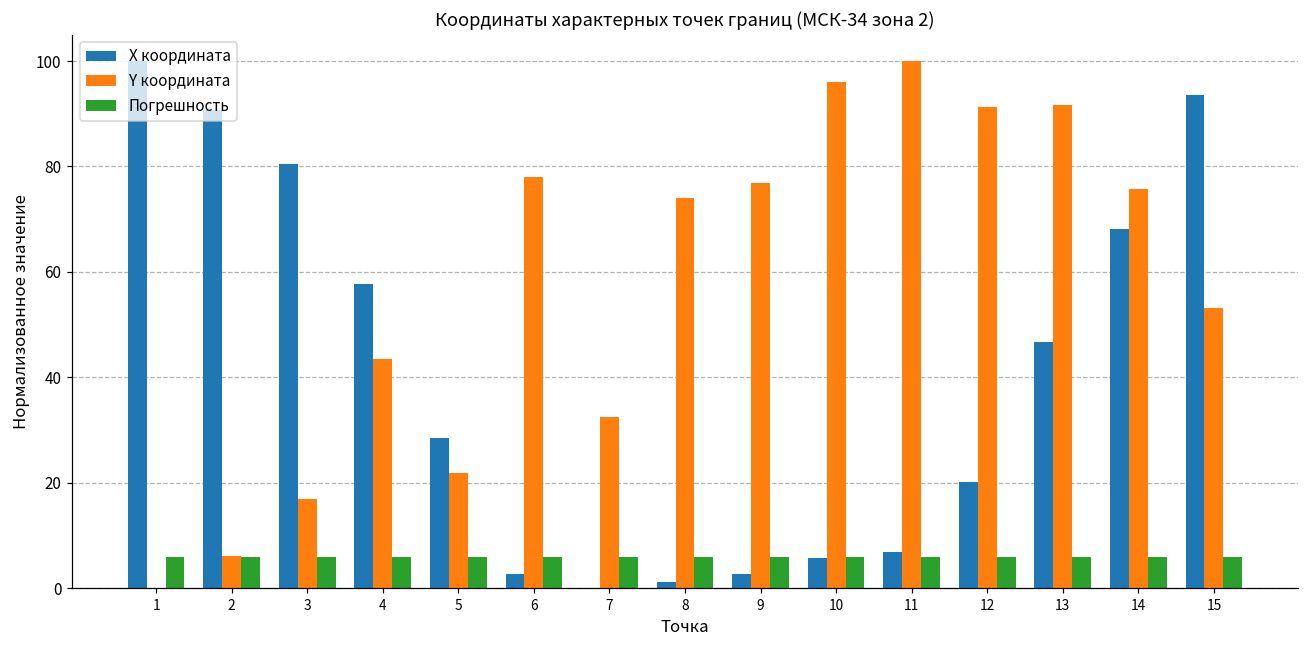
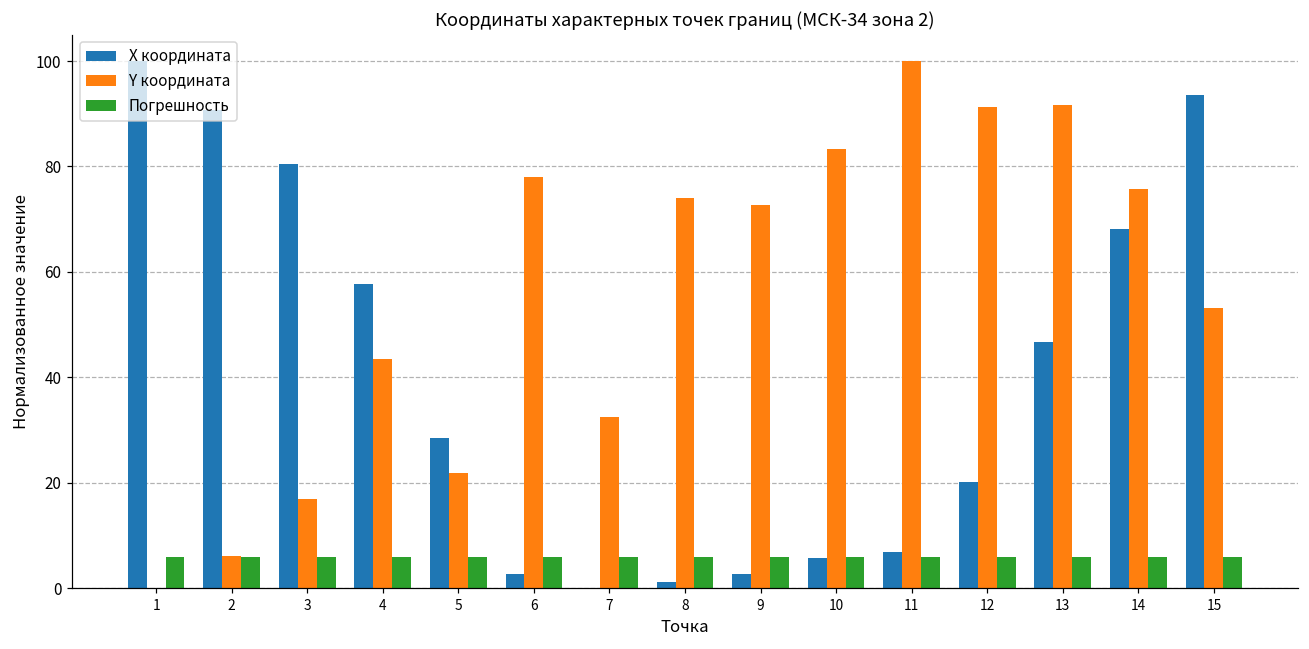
Y координата, 9: 77 -> 73
Y координата, 10: 96 -> 83
